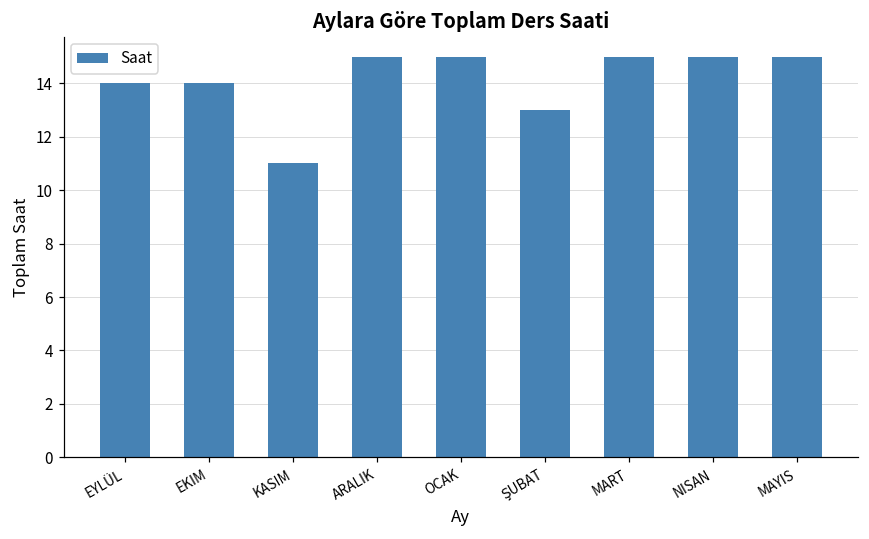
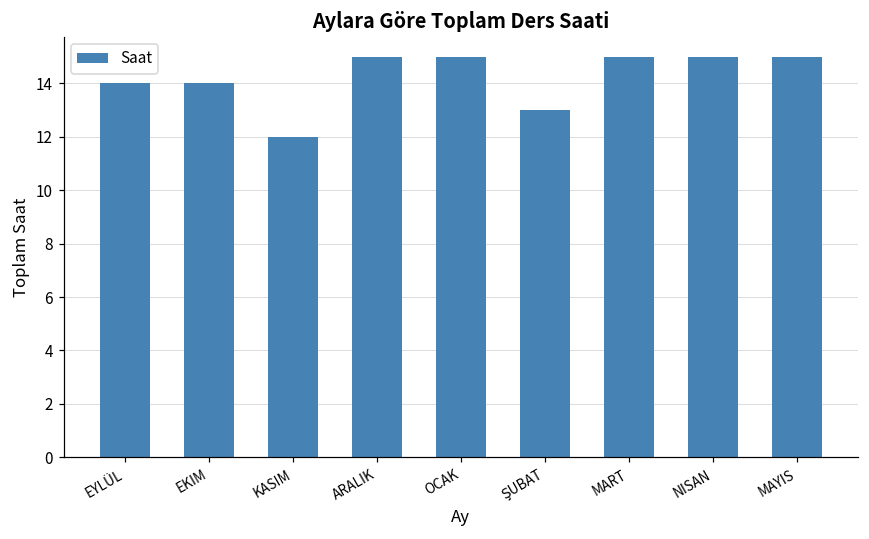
KASIM: 11 -> 12
